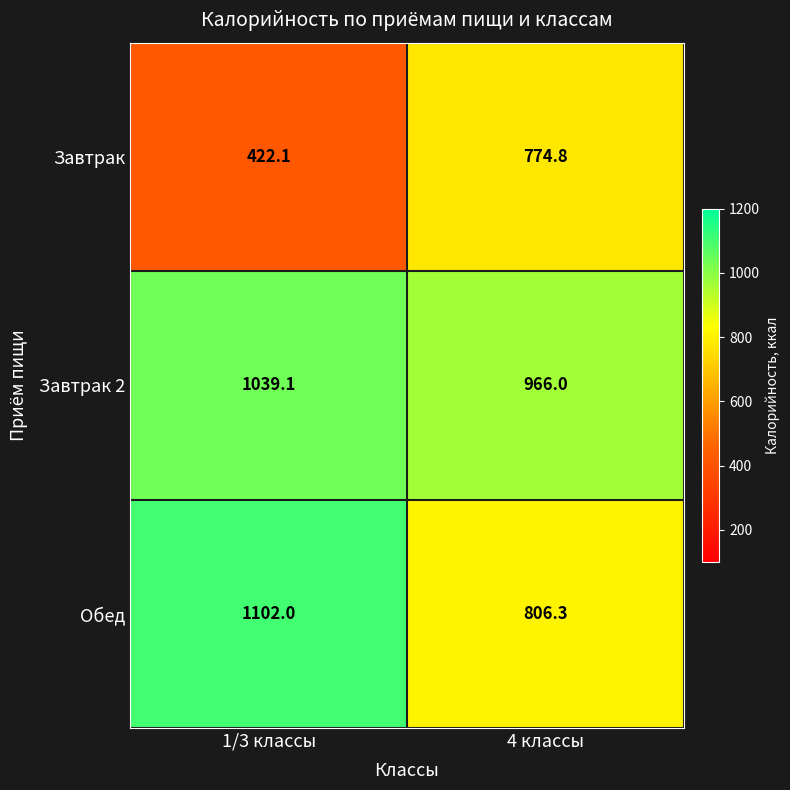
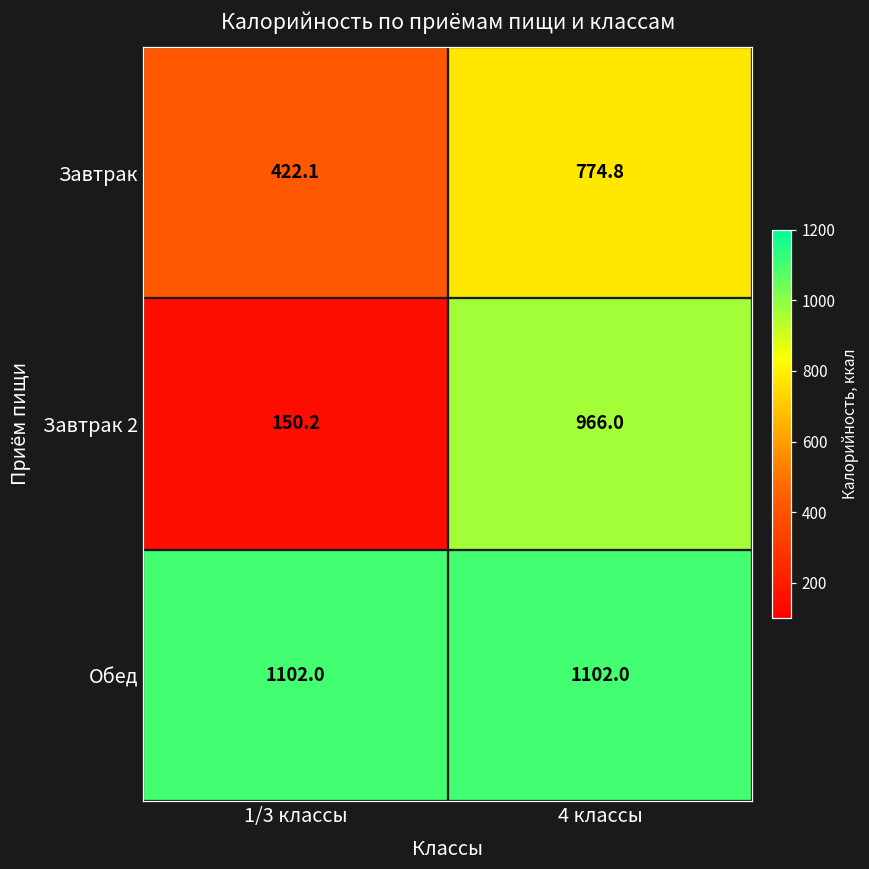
Завтрак 2, 1/3 классы: 1039.1 -> 150.2
Обед, 4 классы: 806.3 -> 1102.0
